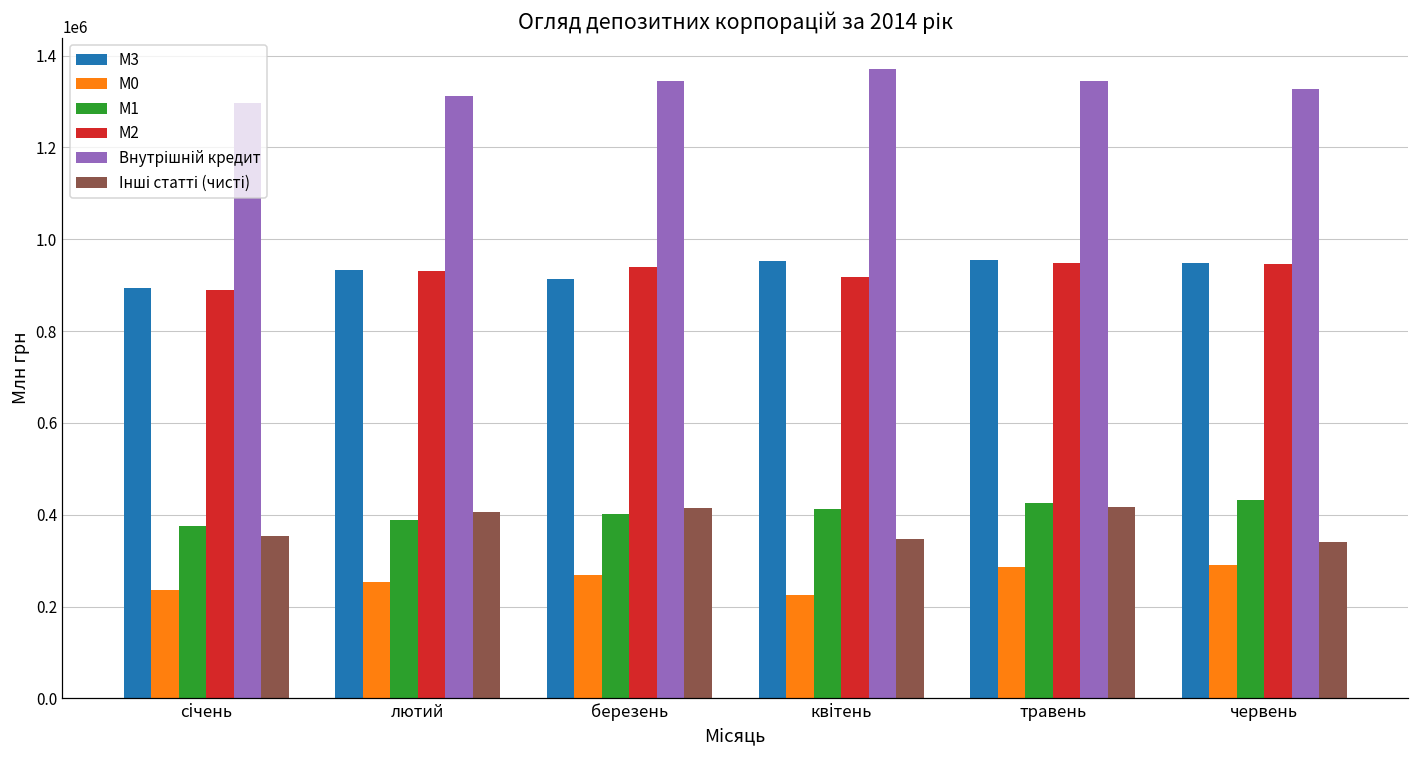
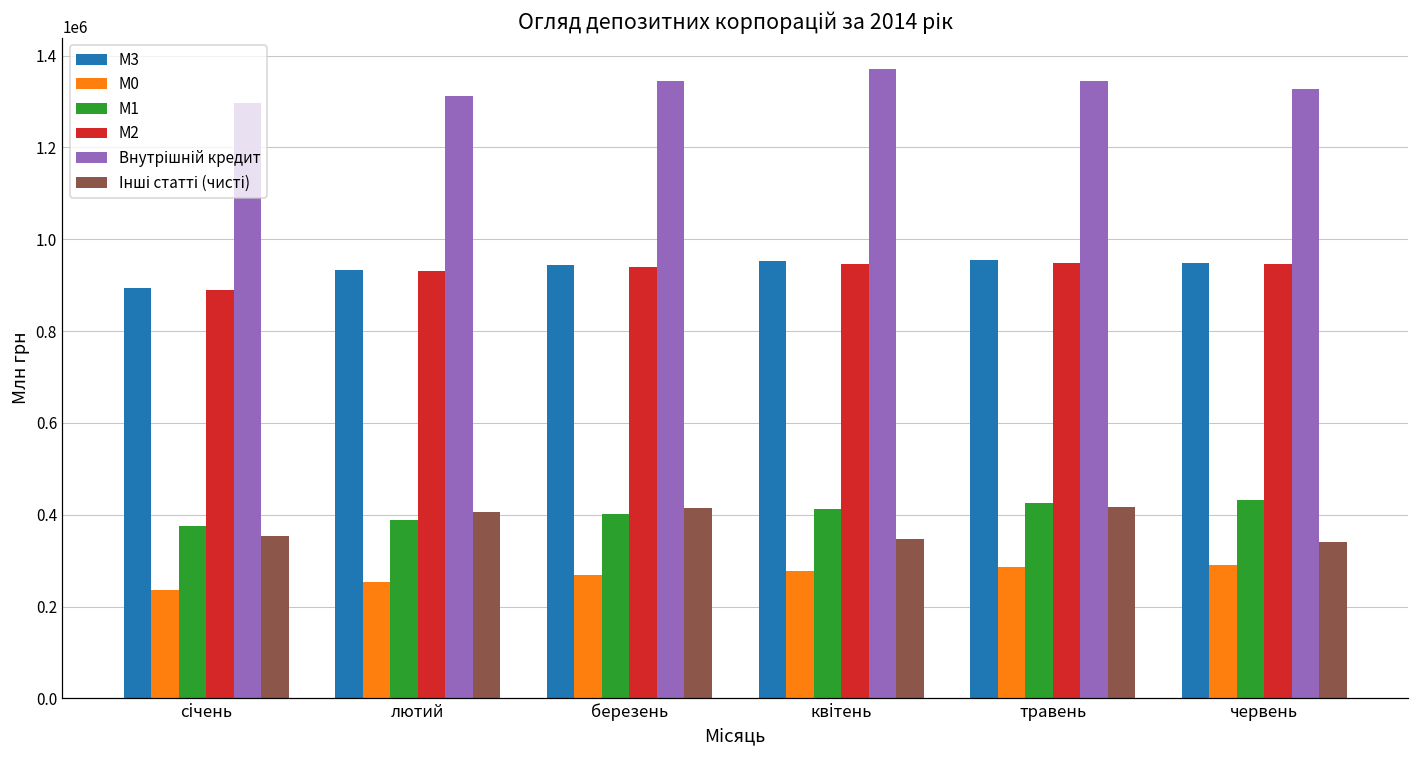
М3, березень: 910000 -> 940000
М0, квітень: 230000 -> 280000
М2, квітень: 920000 -> 950000
